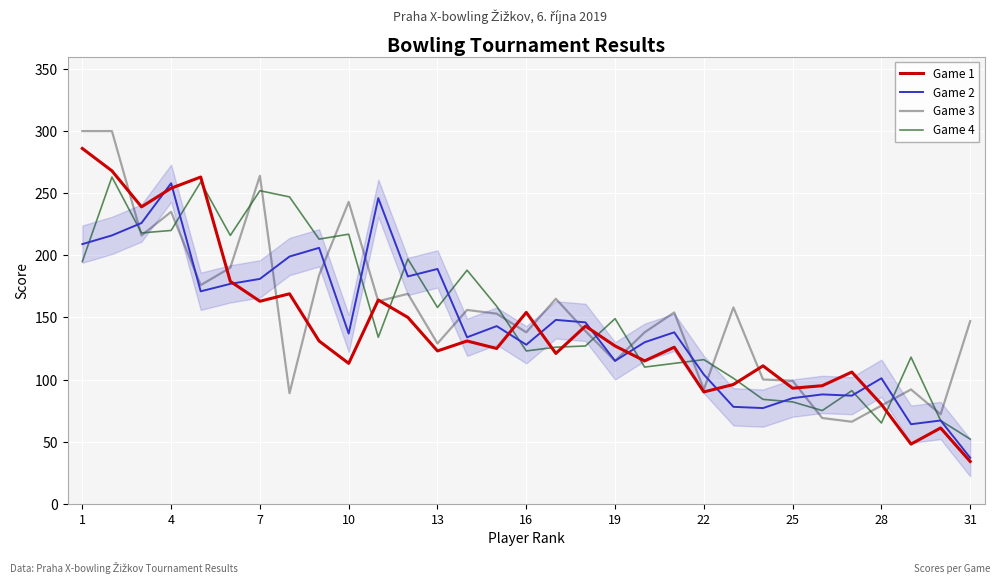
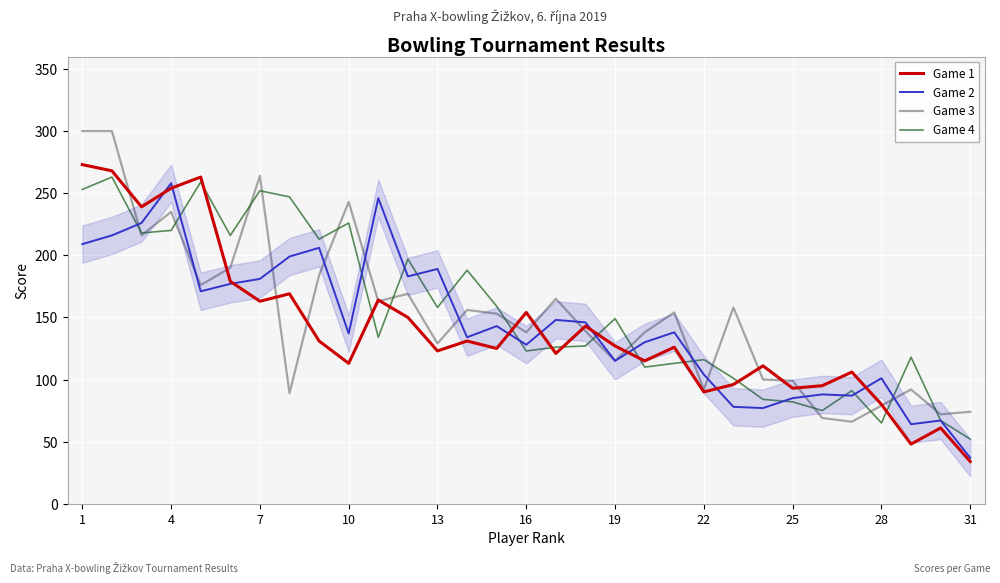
Game 1, 1: 286 -> 273
Game 4, 1: 195 -> 253
Game 4, 10: 217 -> 226
Game 3, 31: 147 -> 74
